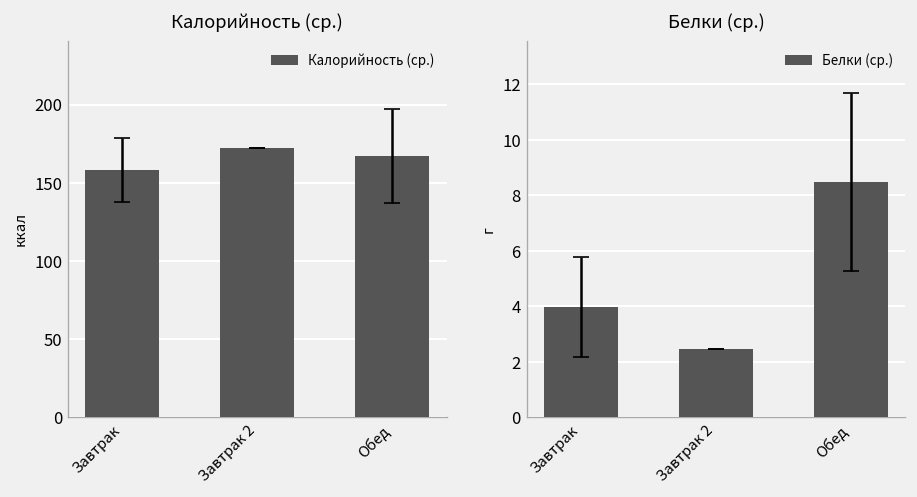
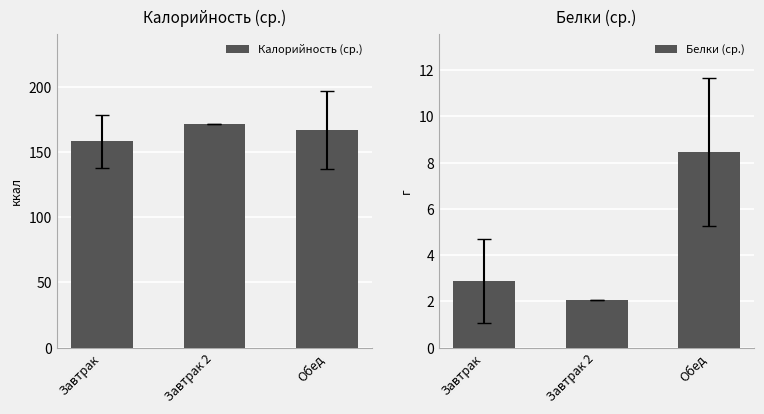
Белки (ср.), Белки (ср.), Завтрак: 4.0 -> 2.9
Белки (ср.), Белки (ср.), Завтрак 2: 2.5 -> 2.1
